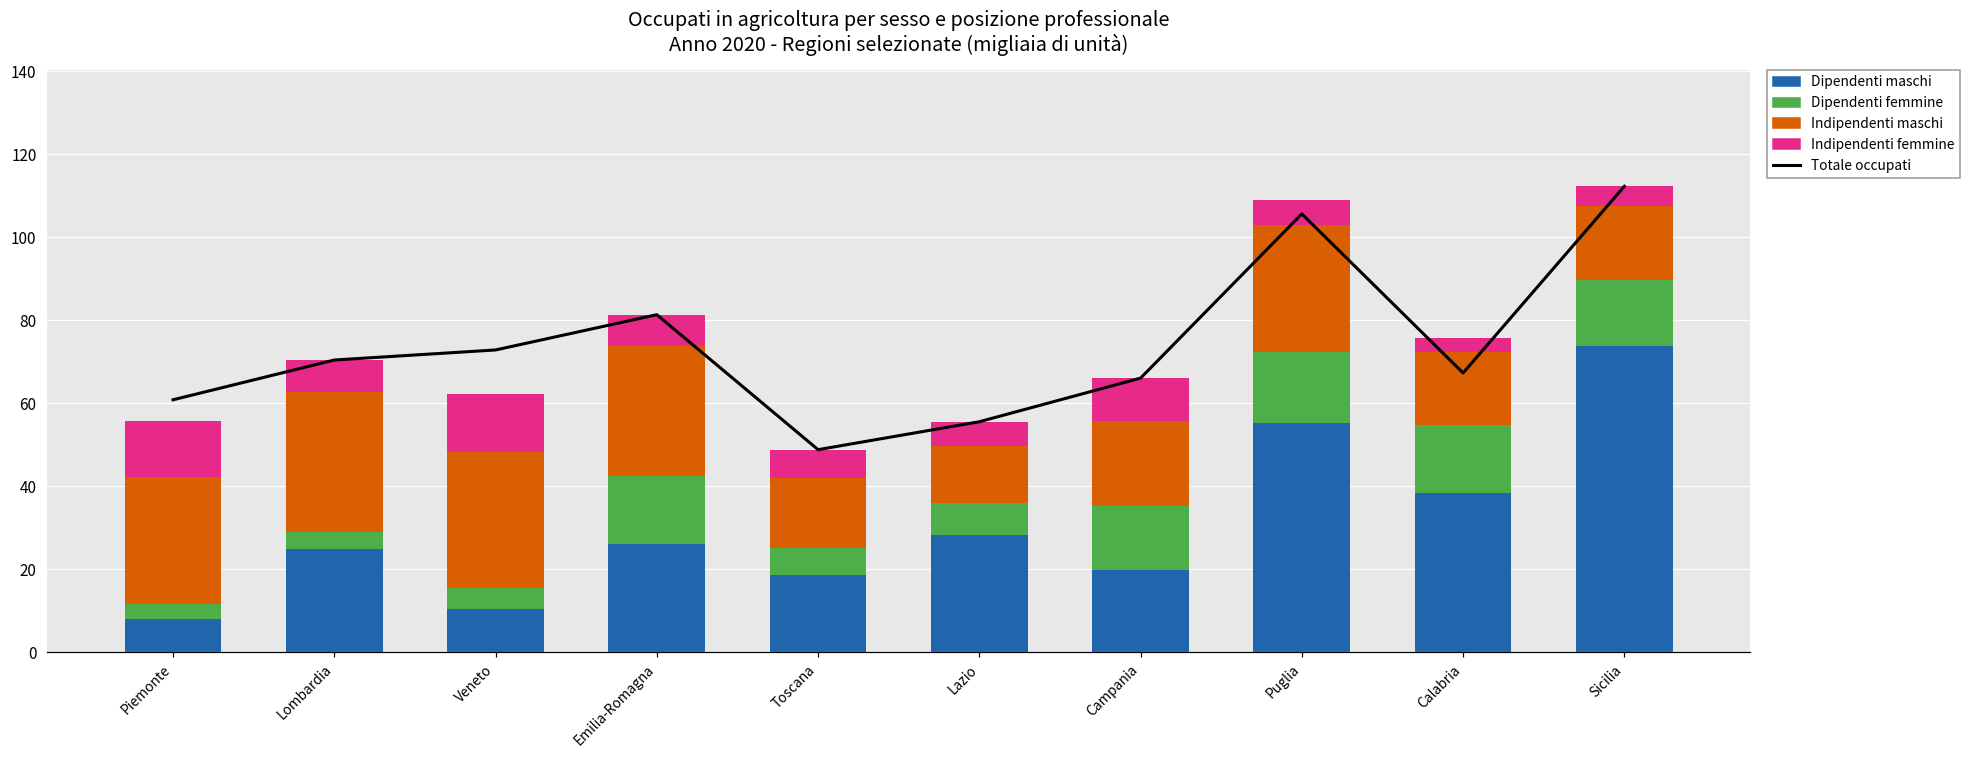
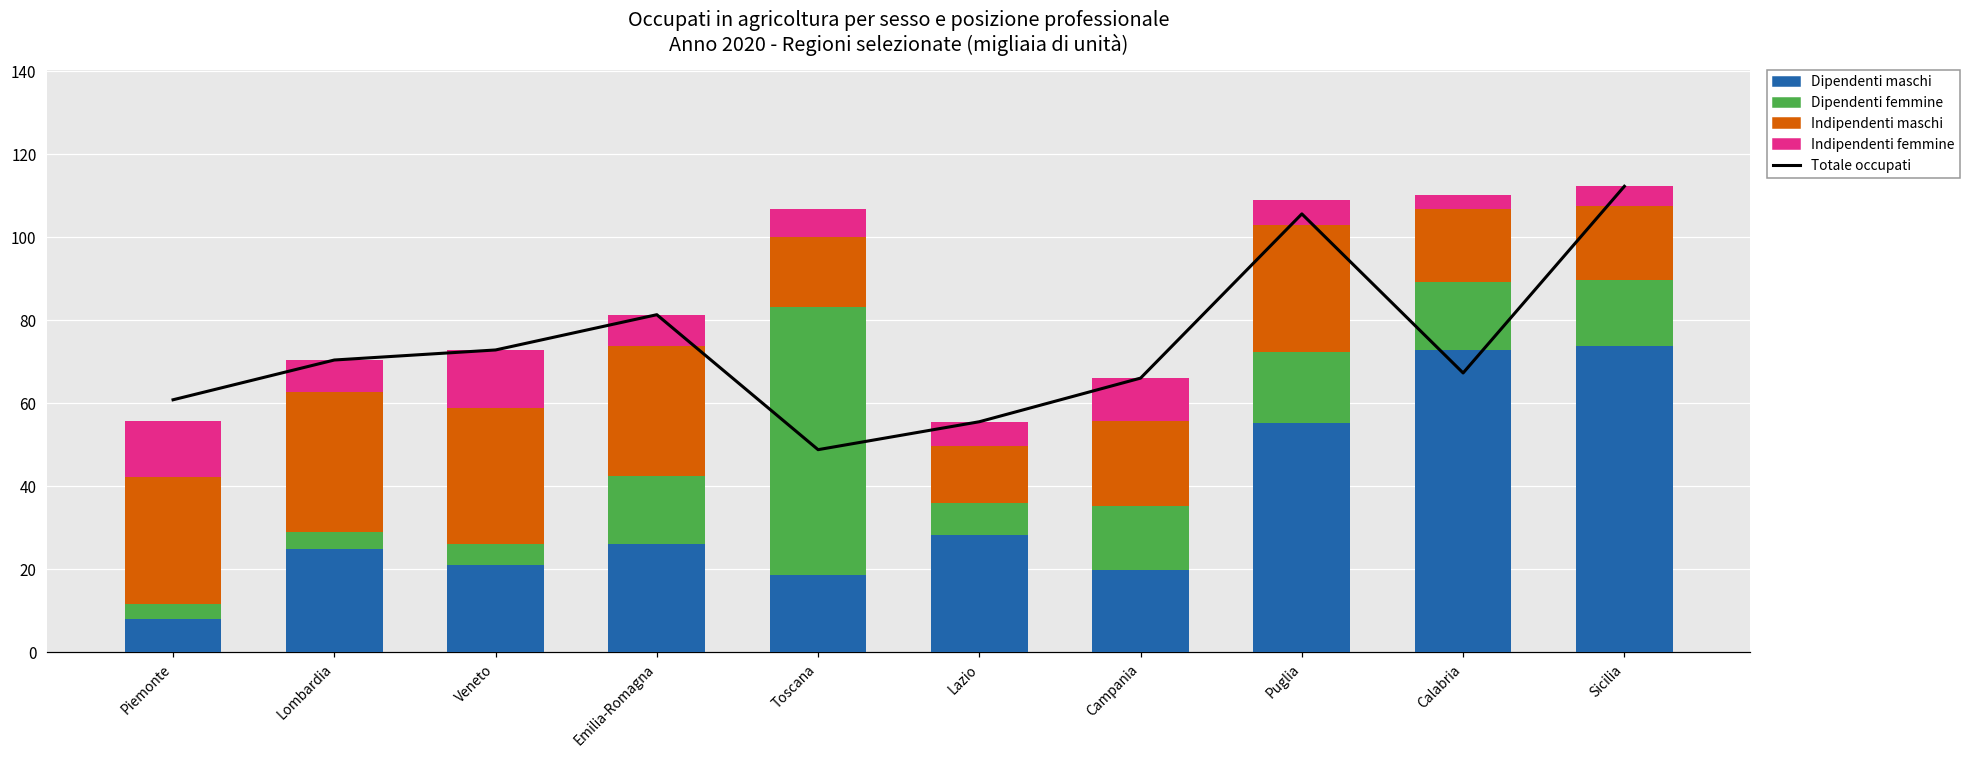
Dipendenti maschi, Veneto: 10 -> 21
Dipendenti femmine, Toscana: 6 -> 64
Dipendenti maschi, Calabria: 38 -> 73
